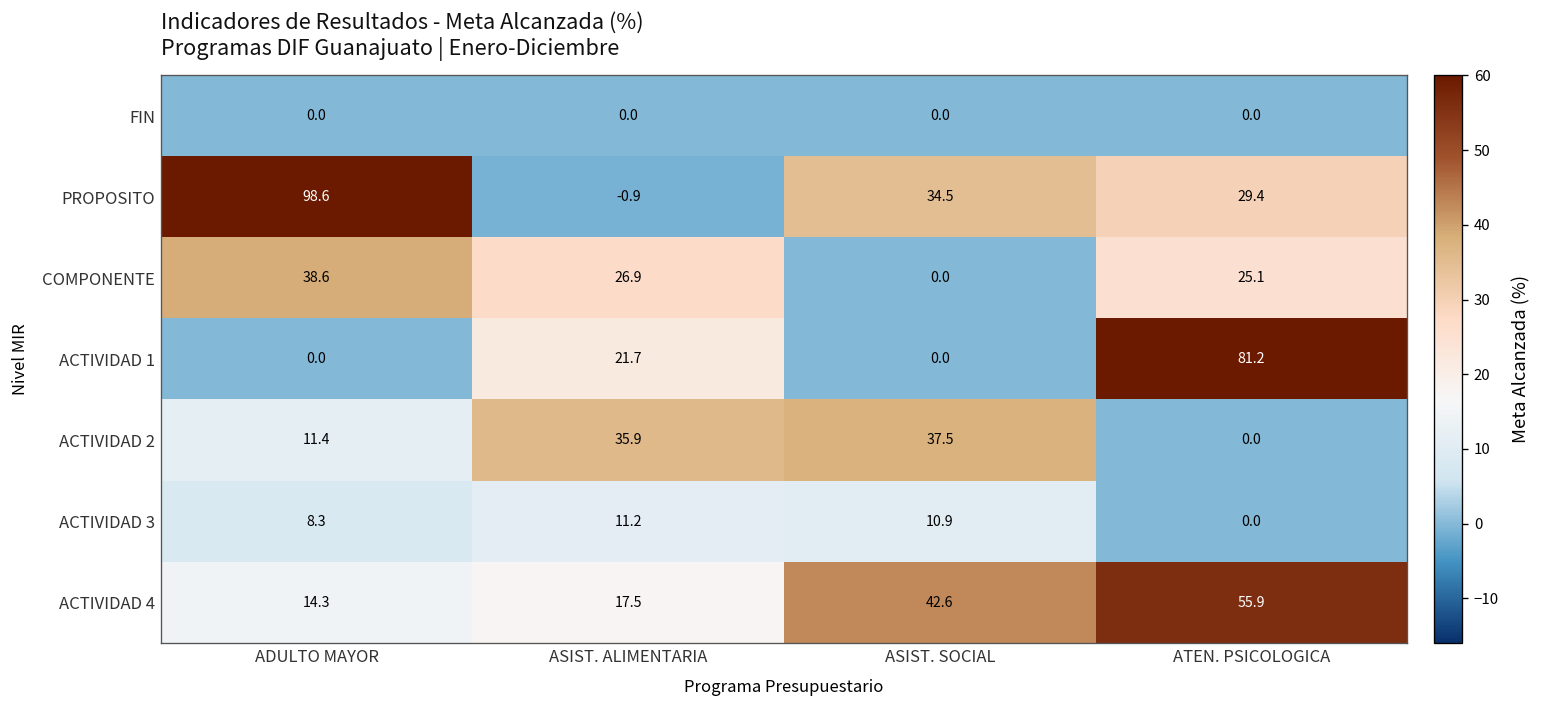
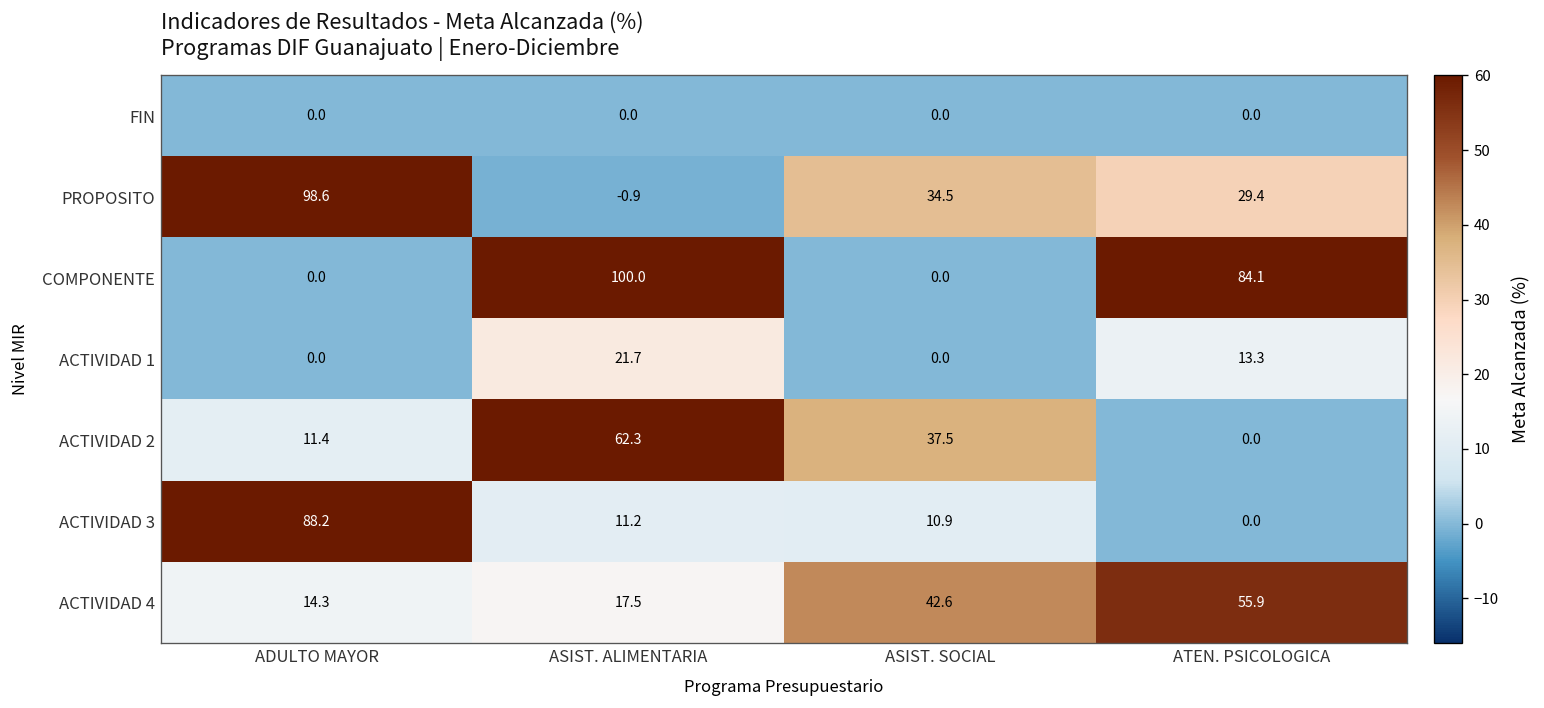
COMPONENTE, ADULTO MAYOR: 38.6 -> 0.0
COMPONENTE, ASIST. ALIMENTARIA: 26.9 -> 100.0
COMPONENTE, ATEN. PSICOLOGICA: 25.1 -> 84.1
ACTIVIDAD 1, ATEN. PSICOLOGICA: 81.2 -> 13.3
ACTIVIDAD 2, ASIST. ALIMENTARIA: 35.9 -> 62.3
ACTIVIDAD 3, ADULTO MAYOR: 8.3 -> 88.2
